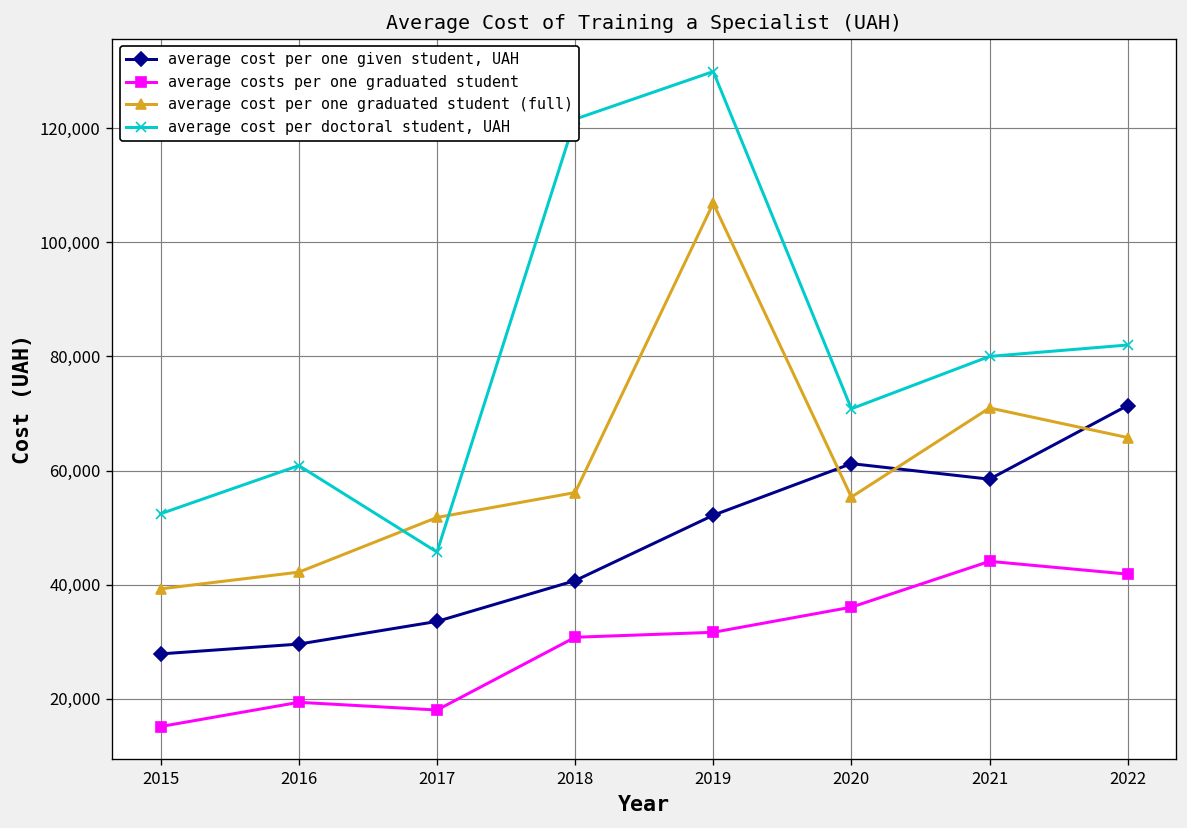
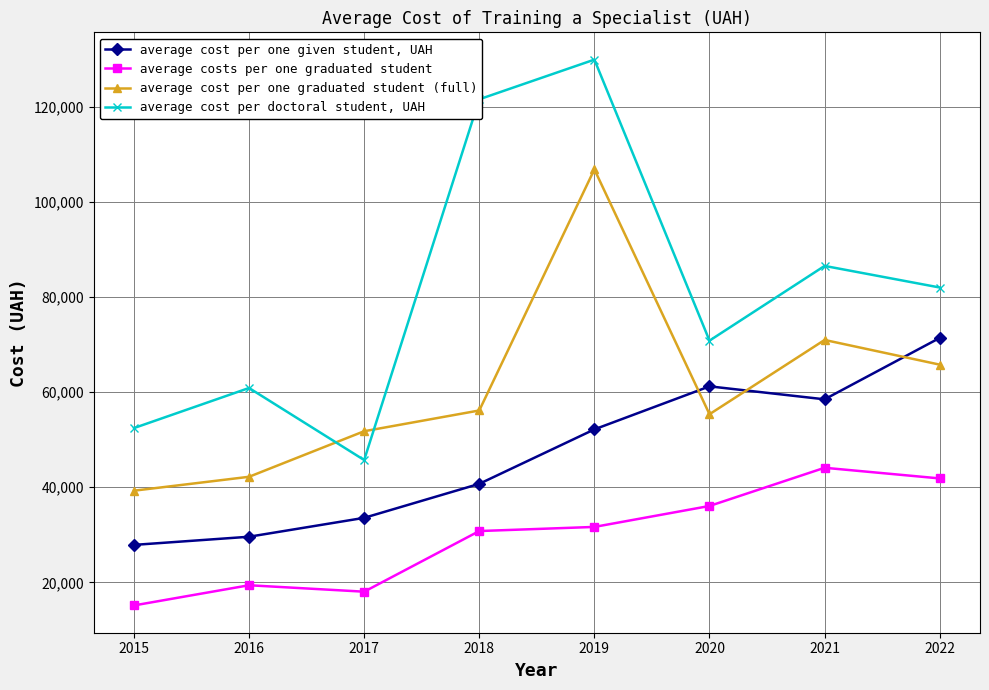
average cost per doctoral student, UAH, 2021: 80,000 -> 87,000
